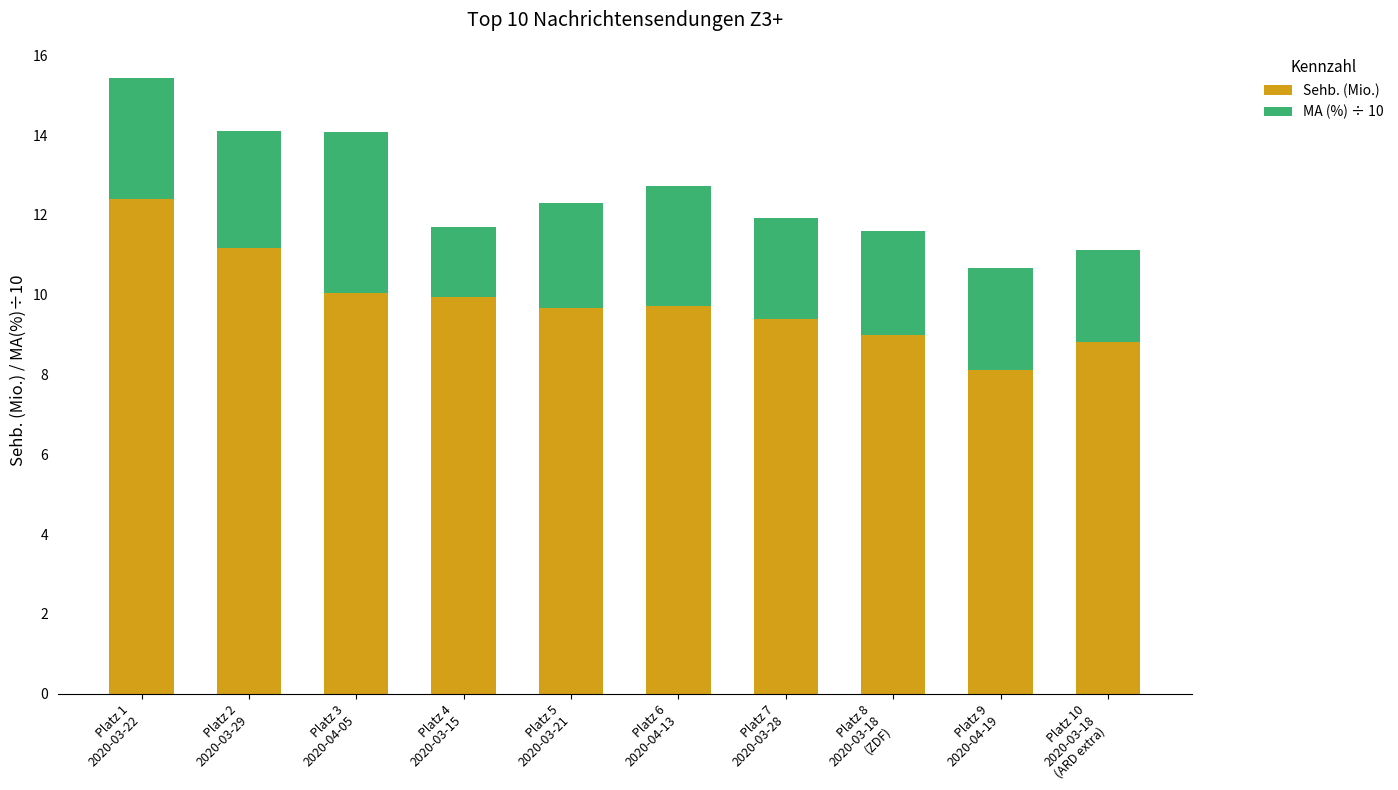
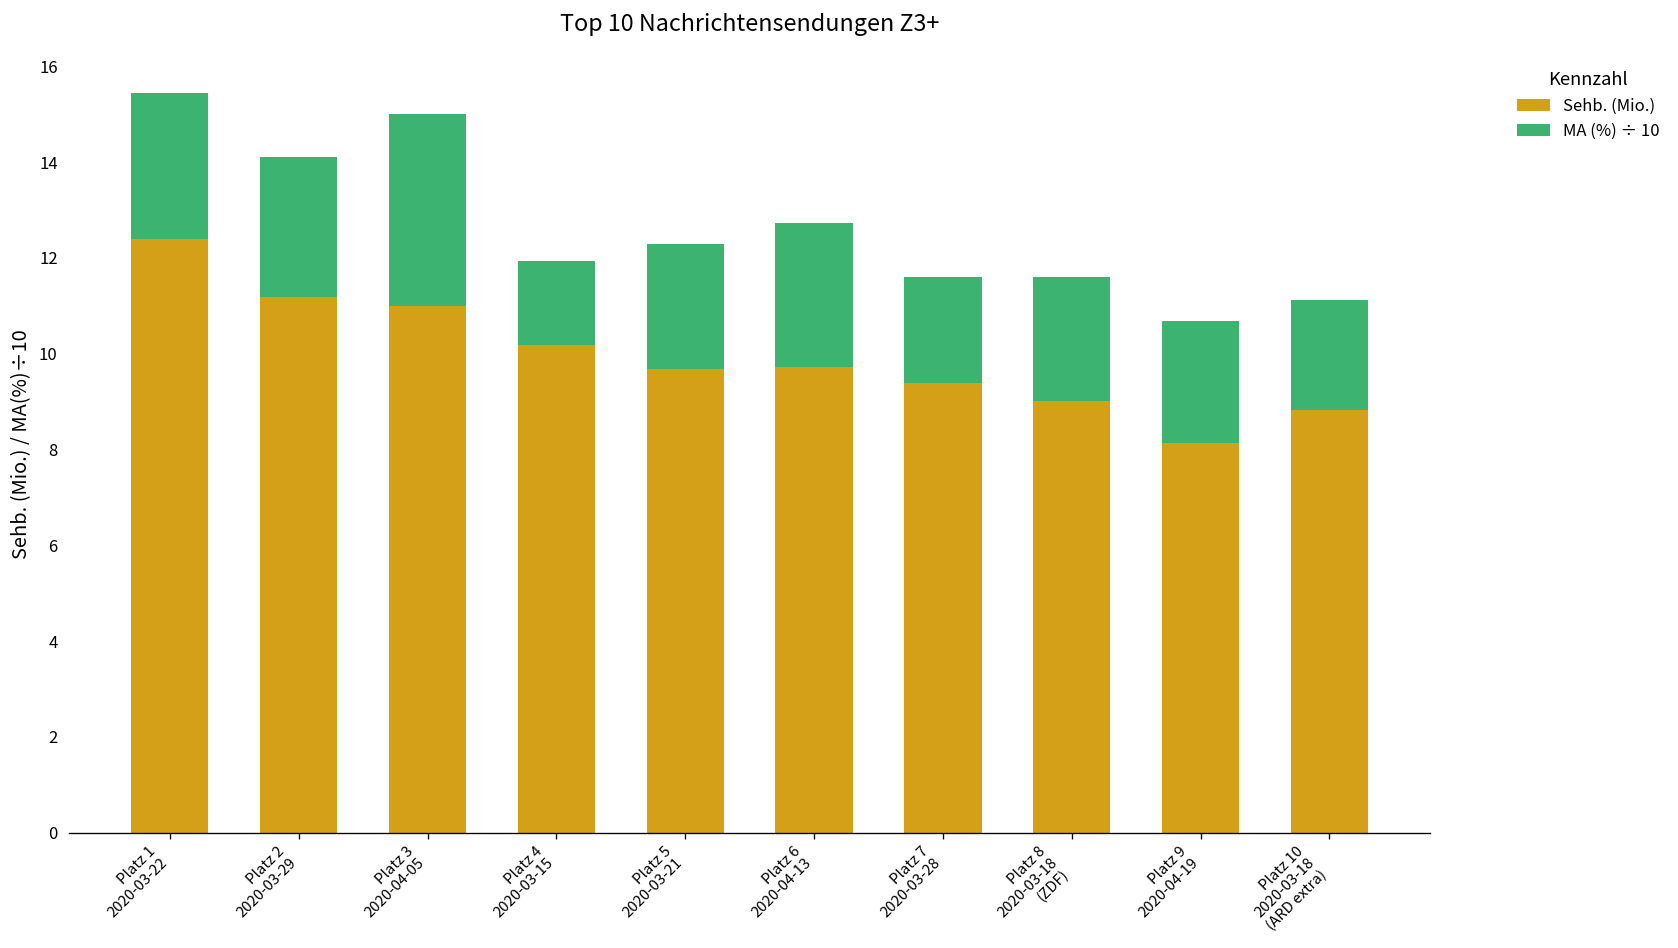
Sehb. (Mio.), Platz 3 2020-04-05: 10.1 -> 11.0
Sehb. (Mio.), Platz 4 2020-03-15: 9.9 -> 10.2
MA (%) ÷ 10, Platz 7 2020-03-28: 2.5 -> 2.2
